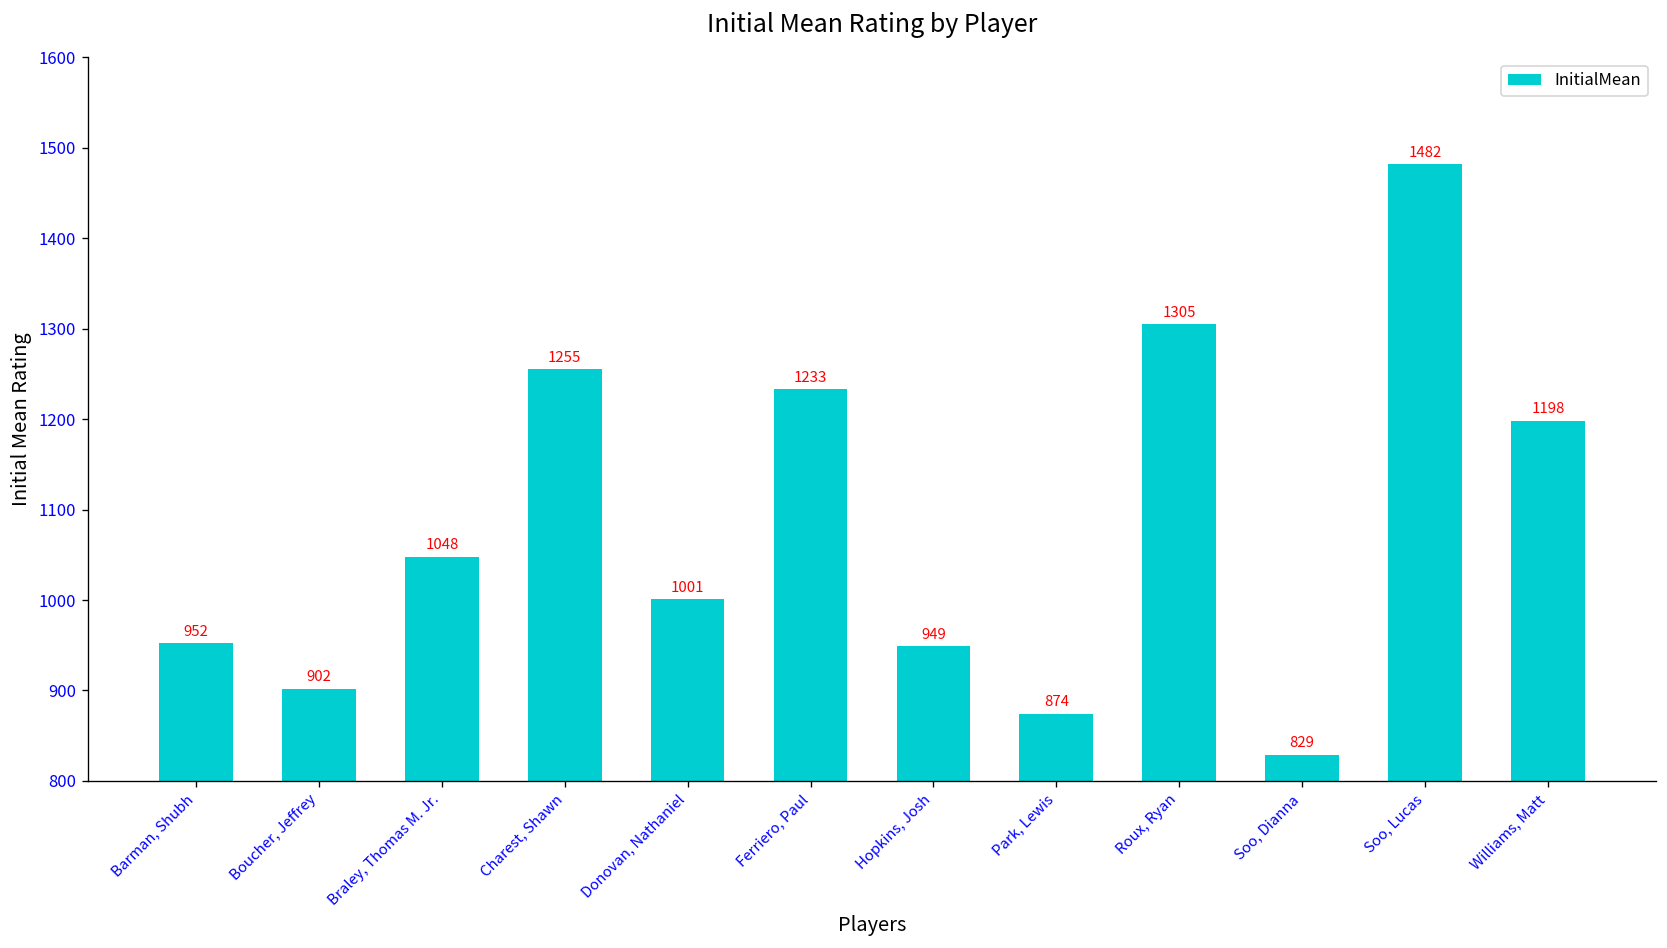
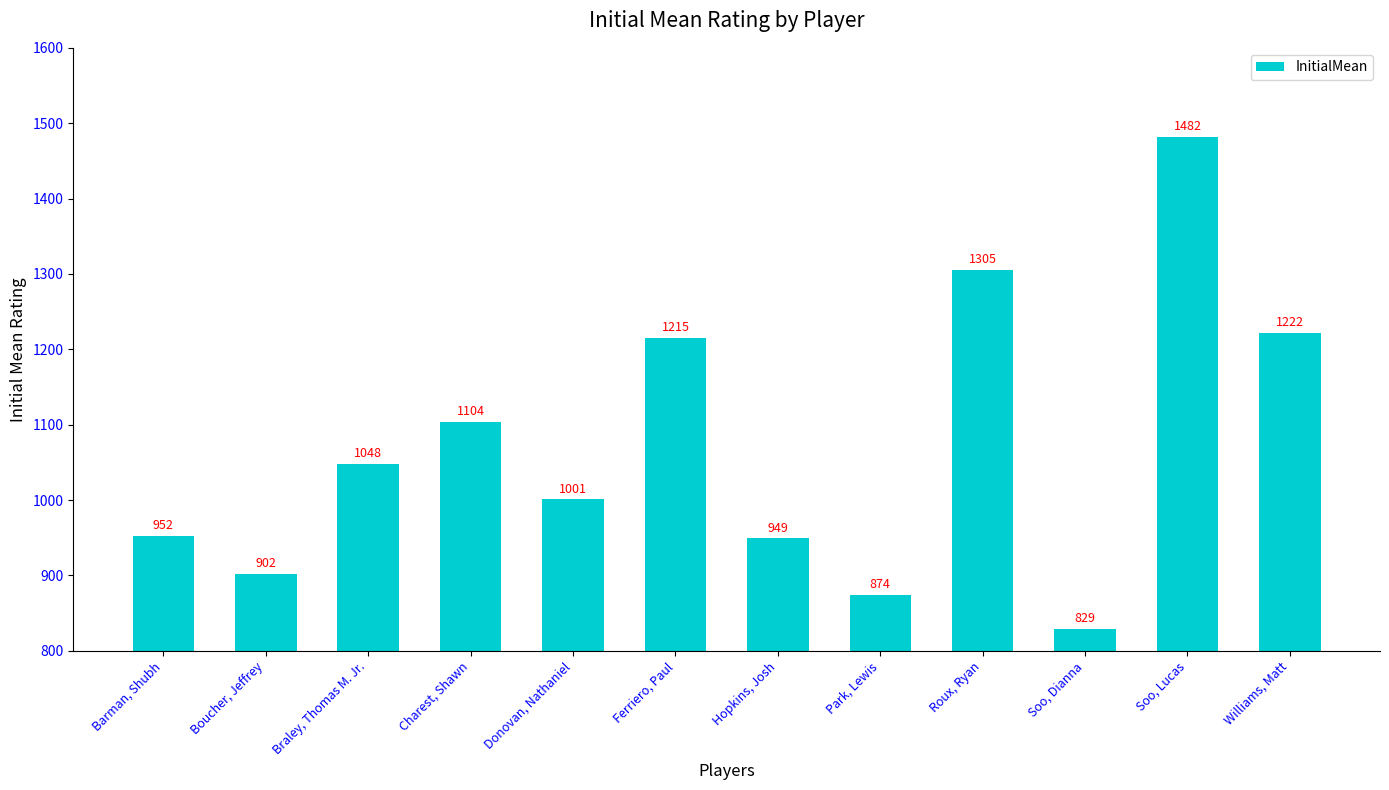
Charest, Shawn: 1255 -> 1104
Ferriero, Paul: 1233 -> 1215
Williams, Matt: 1198 -> 1222
